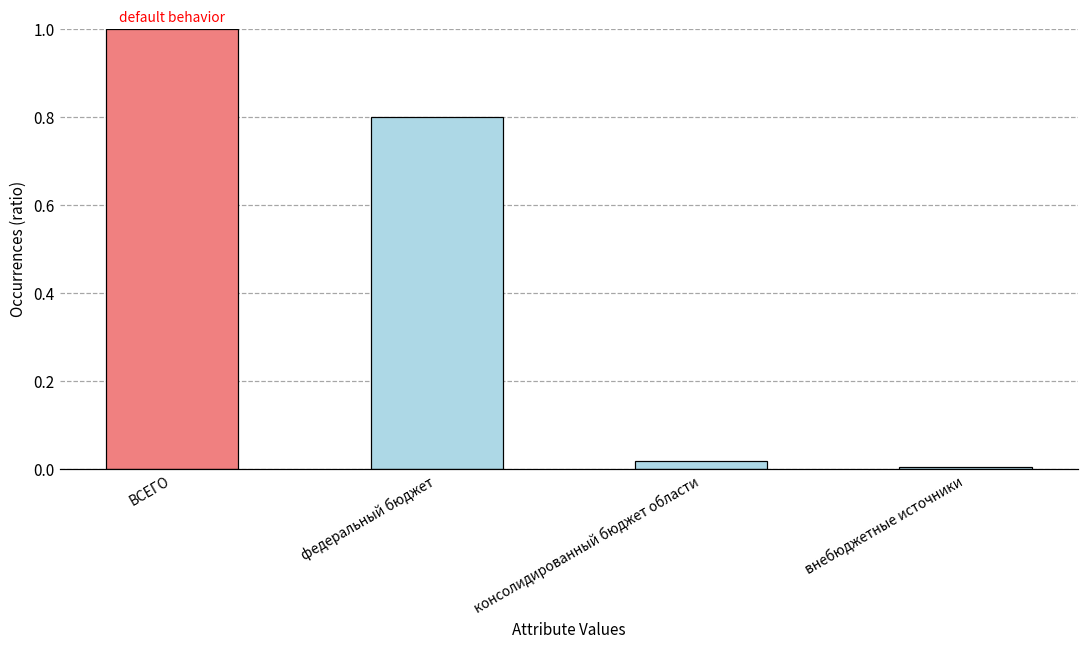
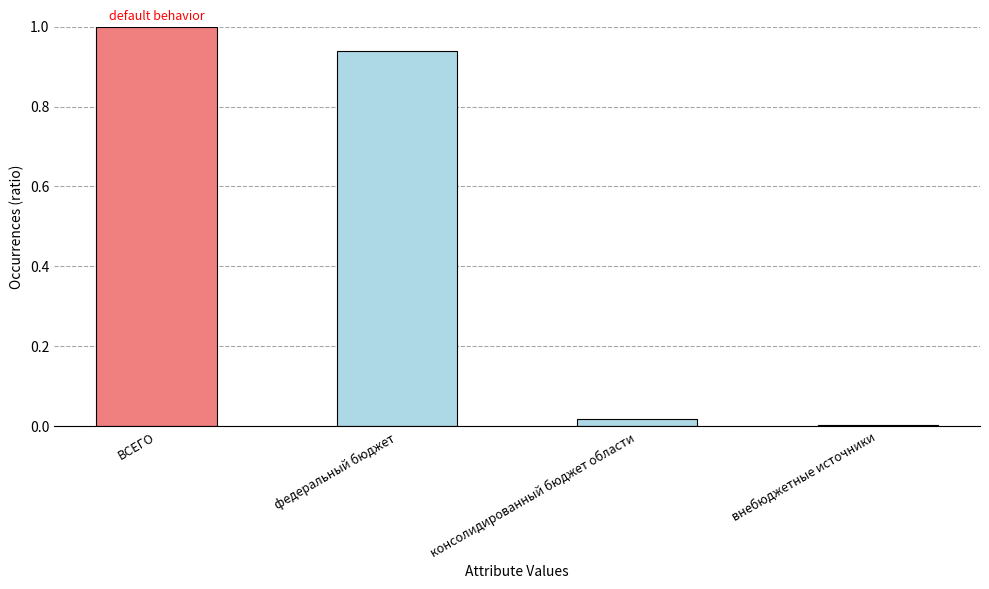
федеральный бюджет: 0.80 -> 0.94
